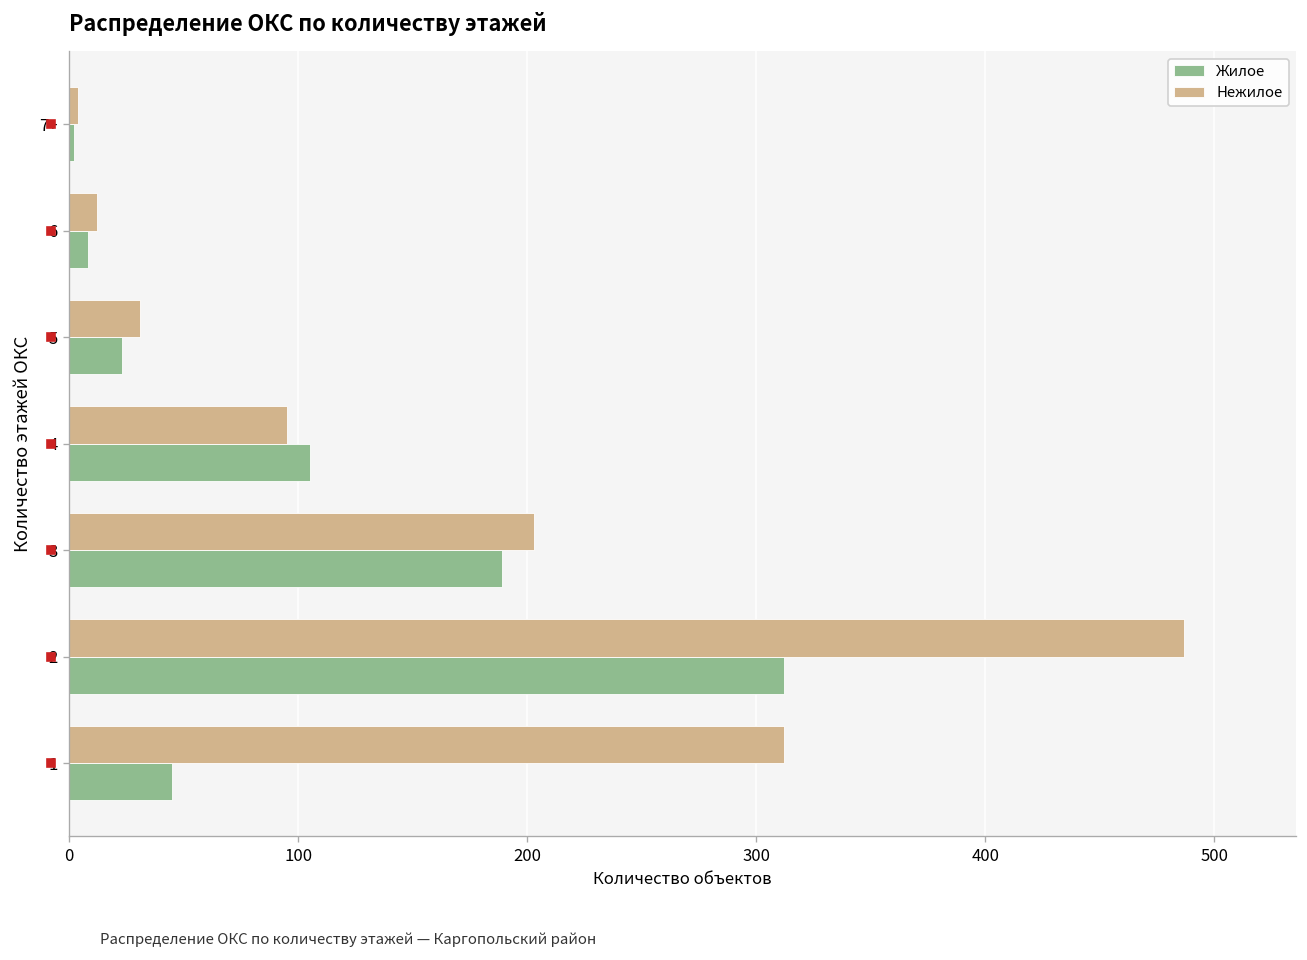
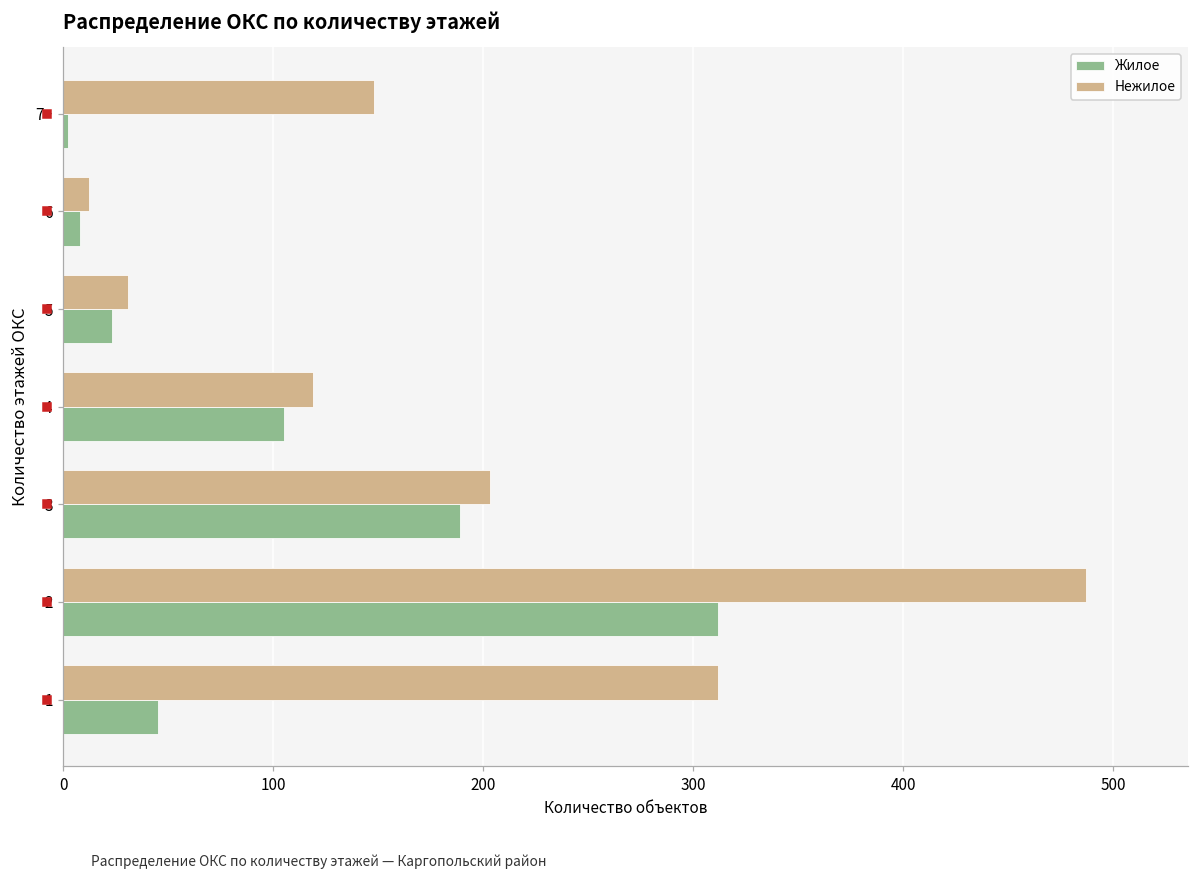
Нежилое, 7+: 4 -> 148
Нежилое, 4: 95 -> 119
